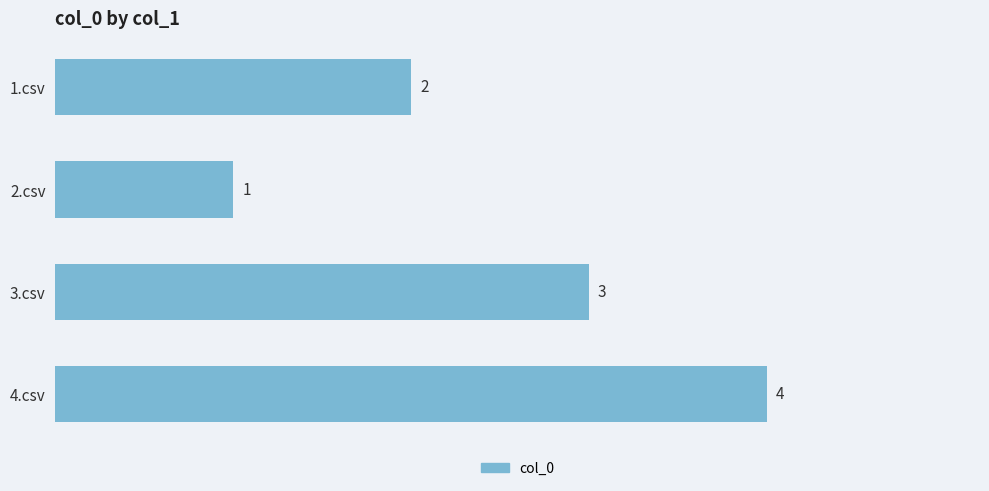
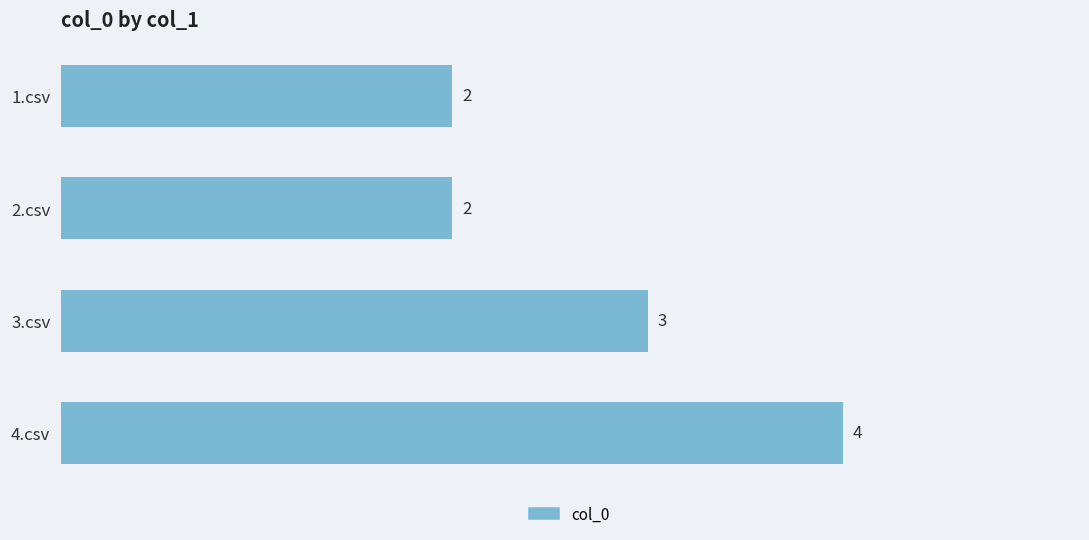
2.csv: 1 -> 2
